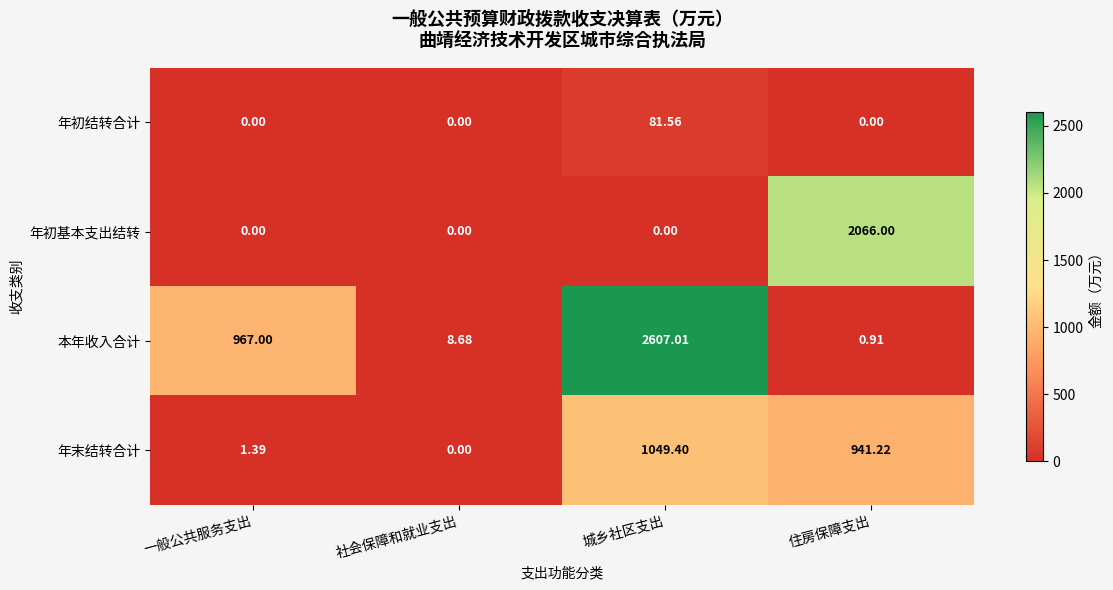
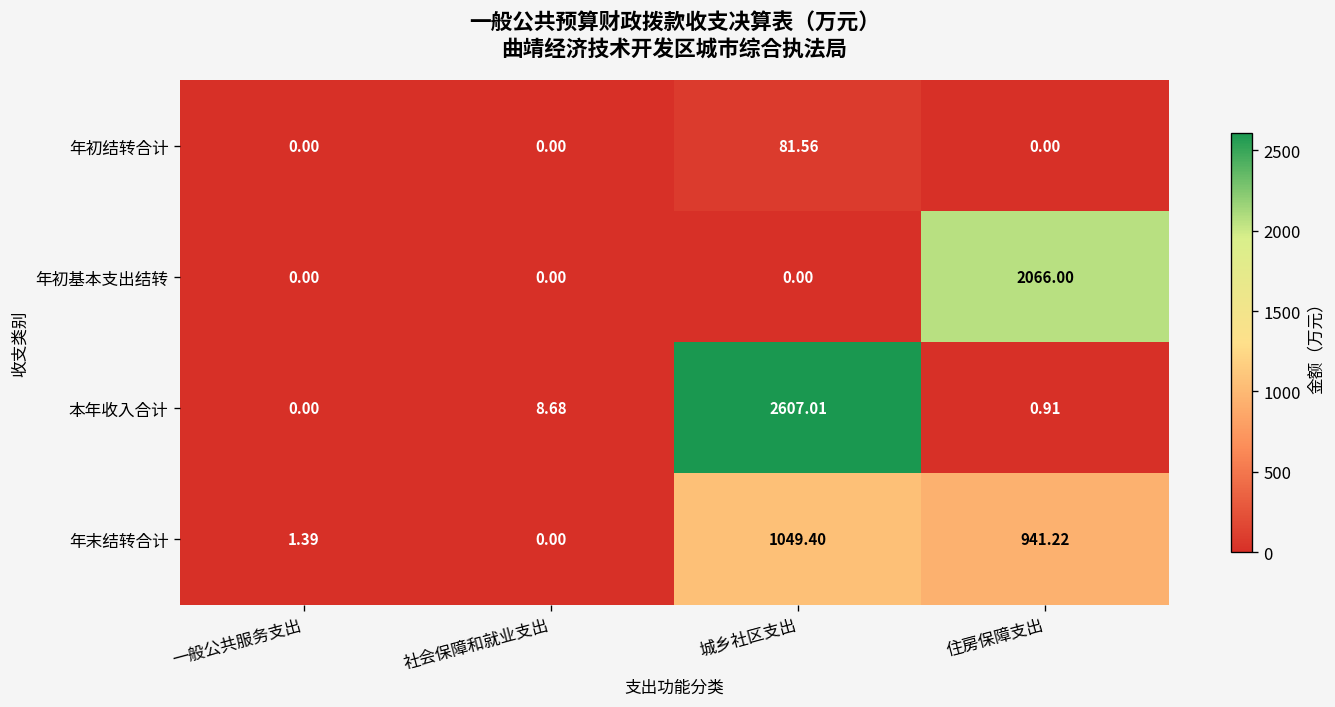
本年收入合计, 一般公共服务支出: 967.00 -> 0.00
